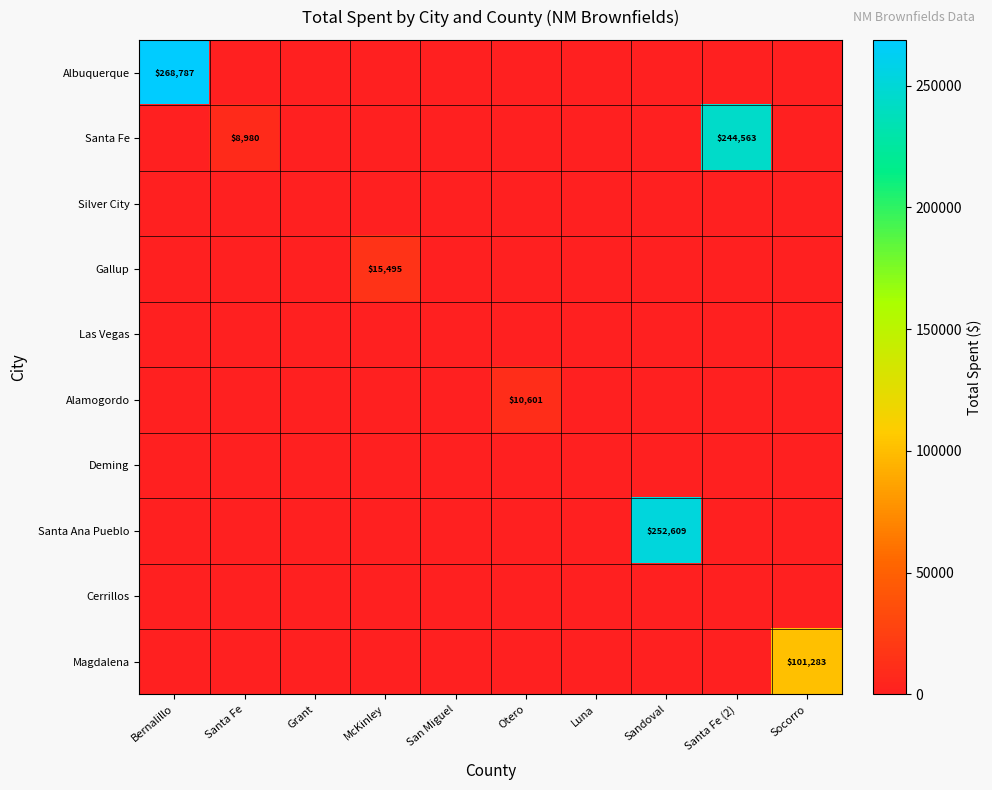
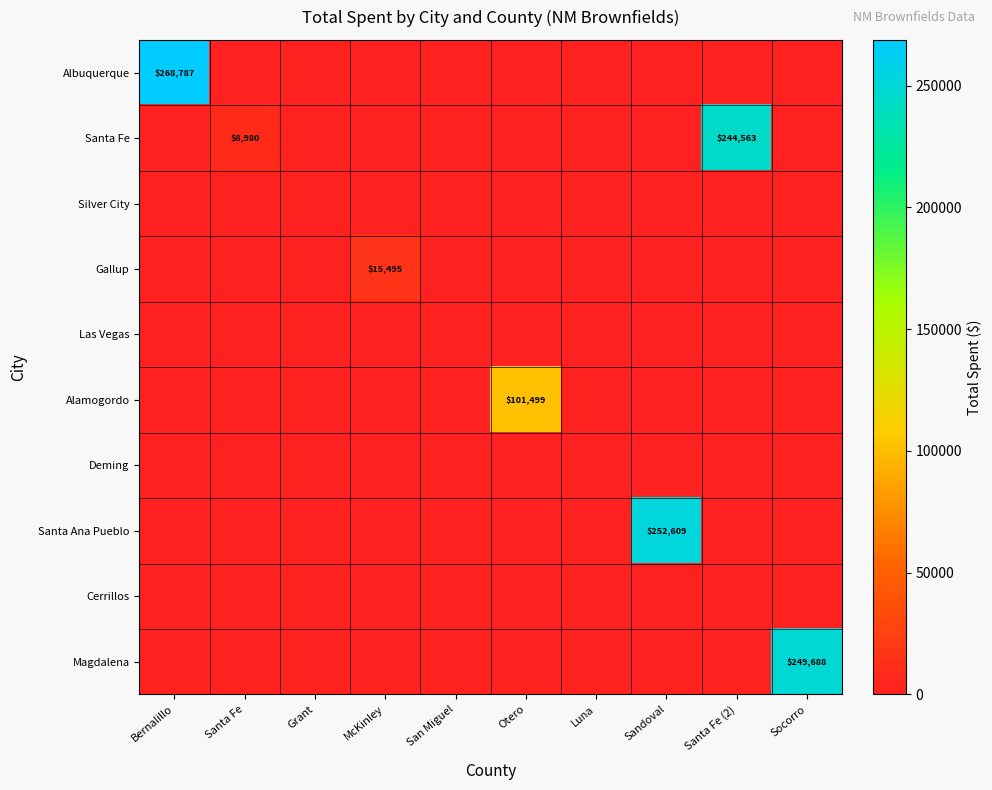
Alamogordo, Otero: $10,601 -> $101,499
Magdalena, Socorro: $101,283 -> $249,688
